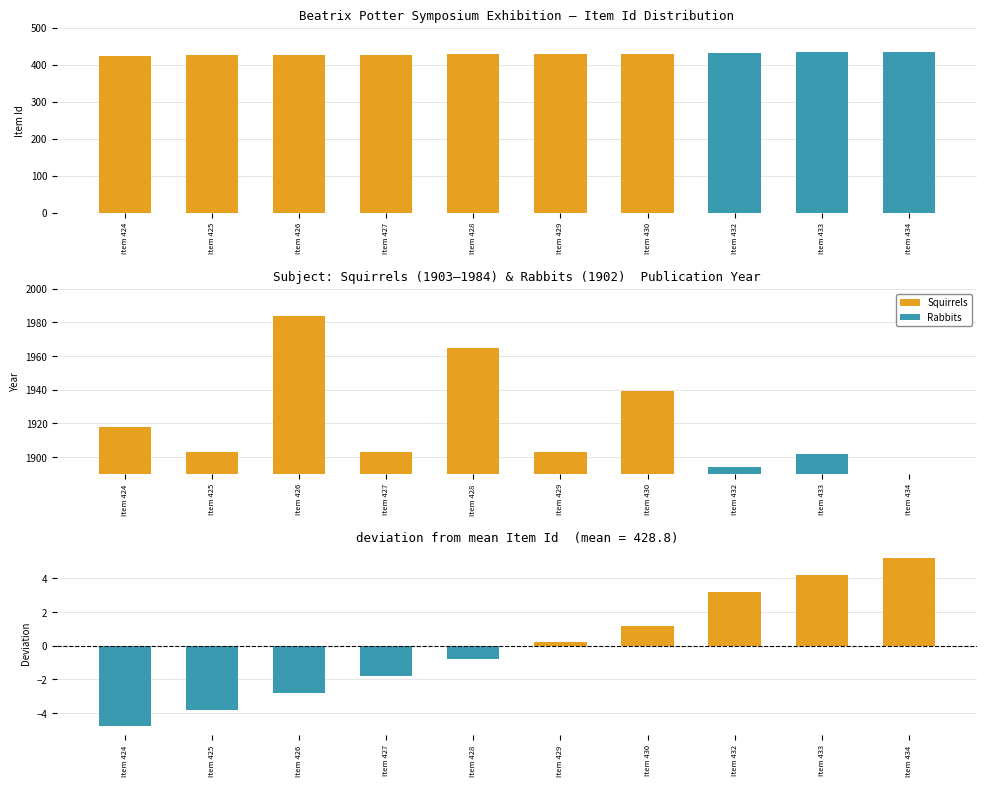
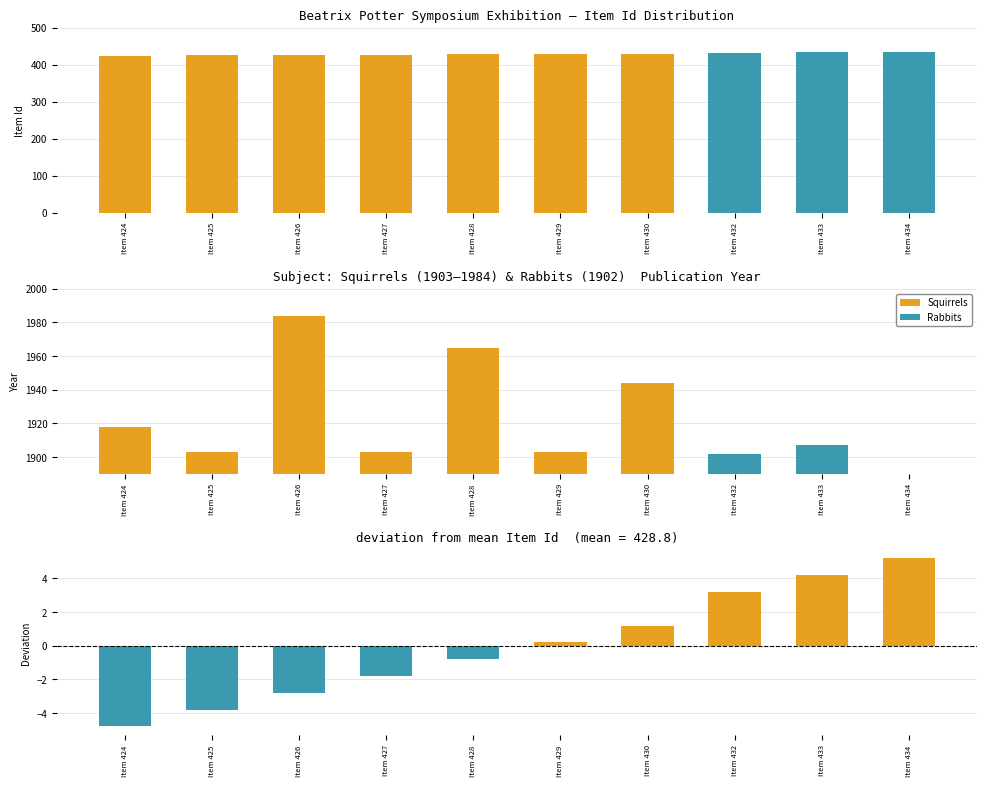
Subject: Squirrels (1903–1984) & Rabbits (1902) Publication Year, Item 430: 1939 -> 1944
Subject: Squirrels (1903–1984) & Rabbits (1902) Publication Year, Item 432: 1894 -> 1902
Subject: Squirrels (1903–1984) & Rabbits (1902) Publication Year, Item 433: 1902 -> 1907
